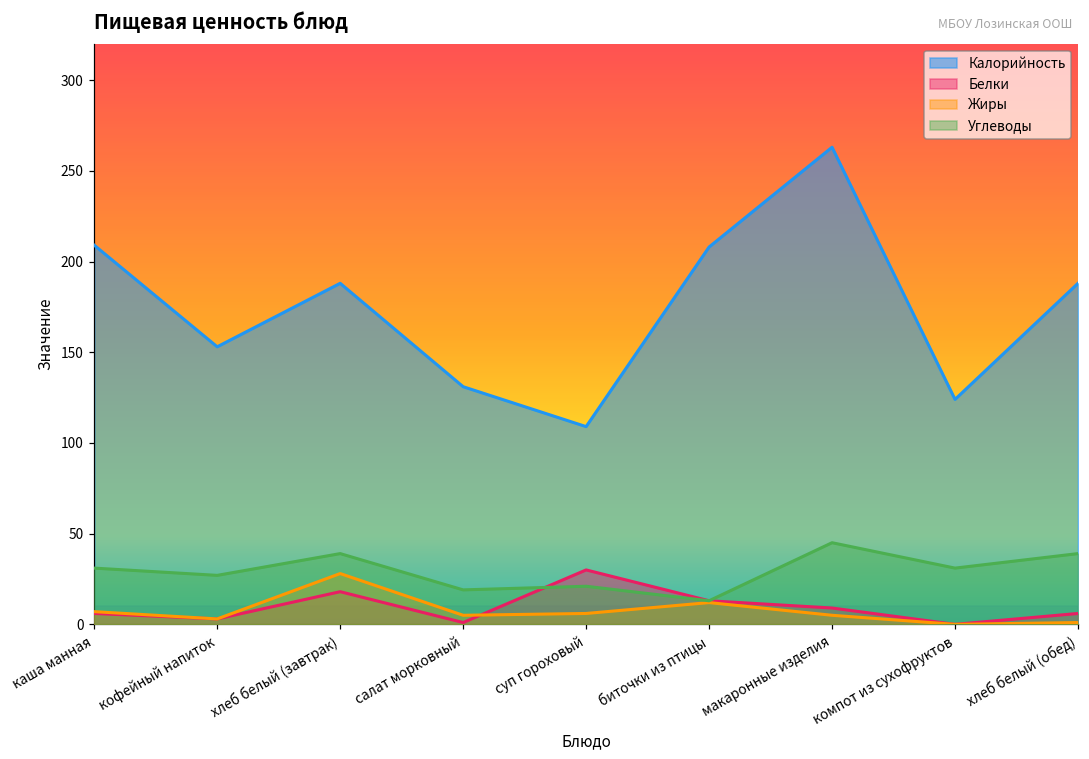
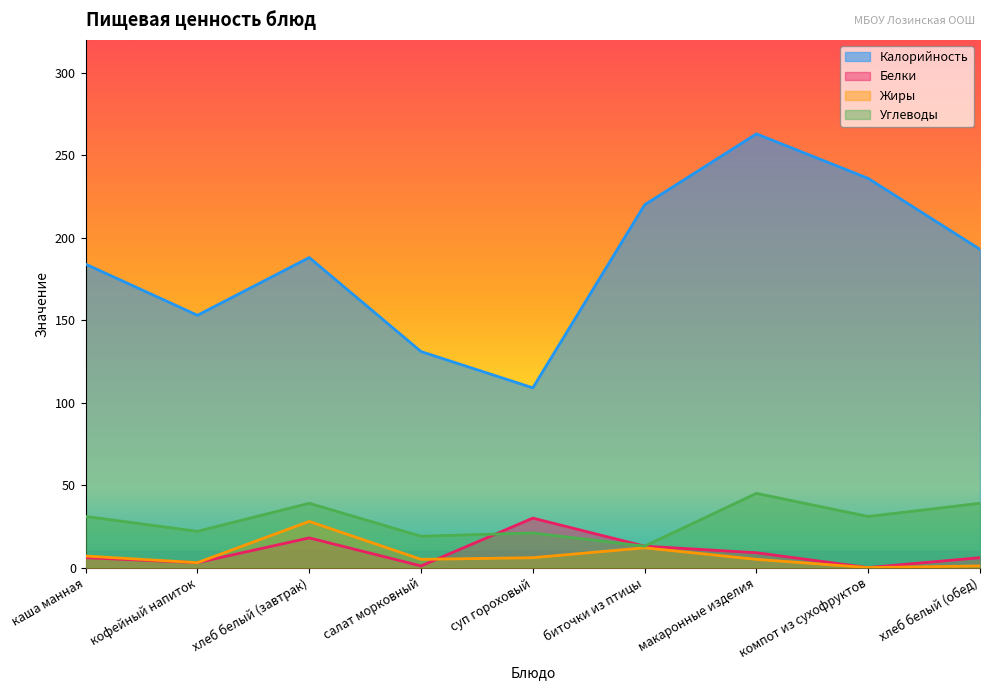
Калорийность, каша манная: 209 -> 184
Углеводы, кофейный напиток: 27 -> 22
Калорийность, биточки из птицы: 208 -> 220
Калорийность, компот из сухофруктов: 124 -> 236
Калорийность, хлеб белый (обед): 188 -> 193
